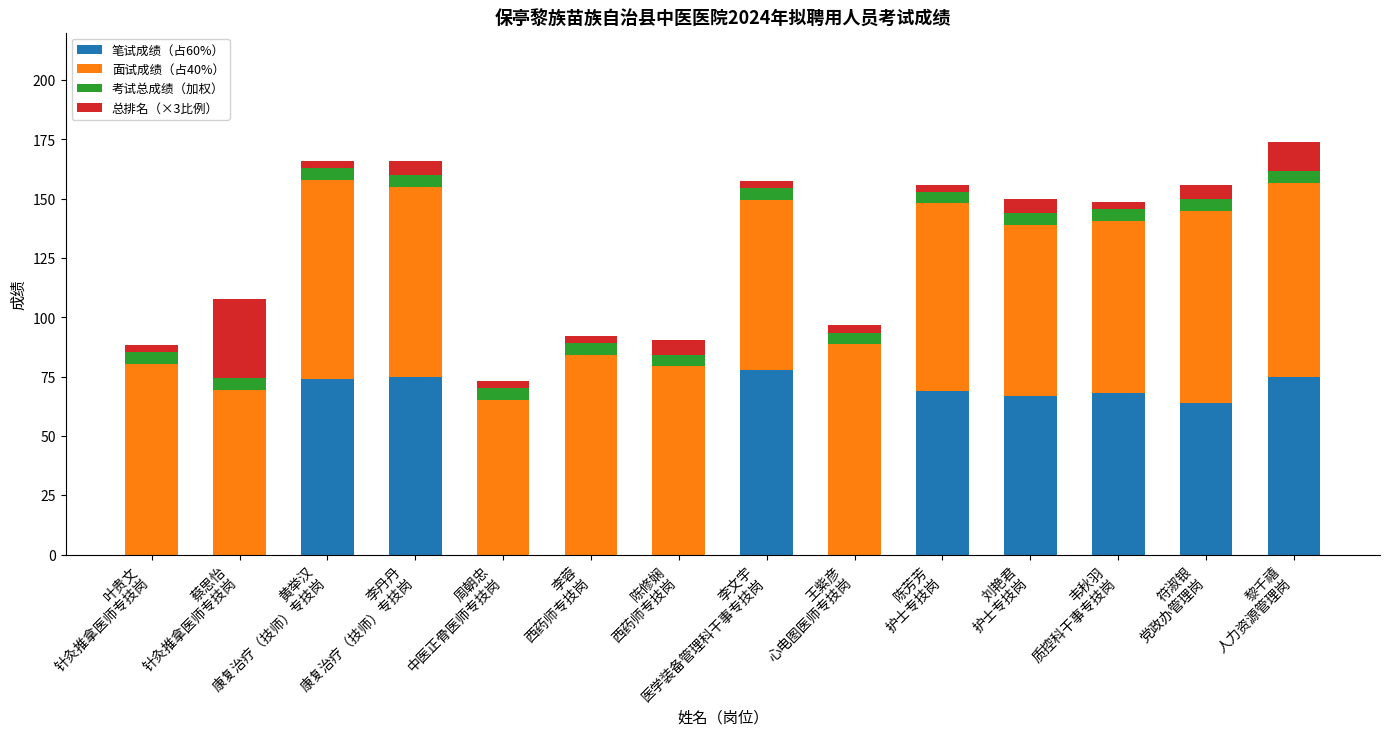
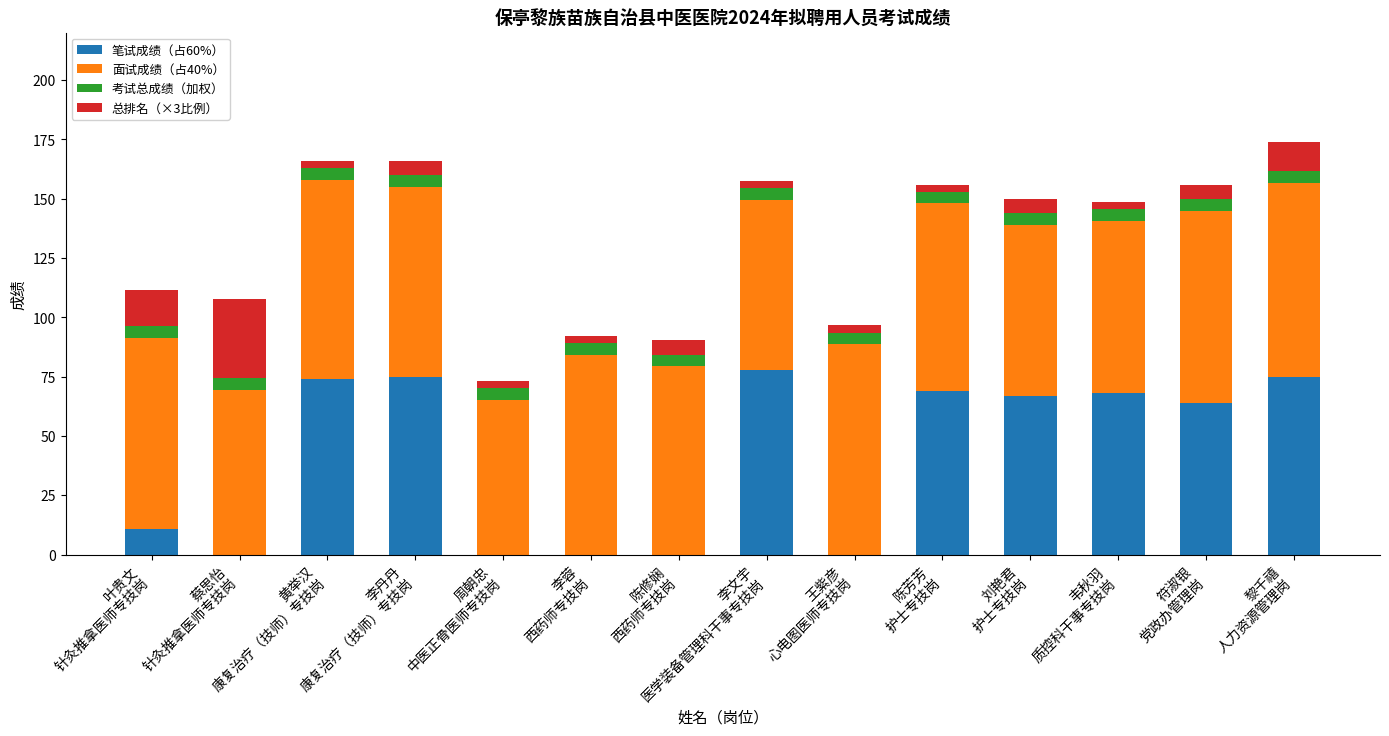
笔试成绩（占60%）, 叶贵文 针灸推拿医师专技岗: 0 -> 11
总排名（×3比例）, 叶贵文 针灸推拿医师专技岗: 3 -> 15
